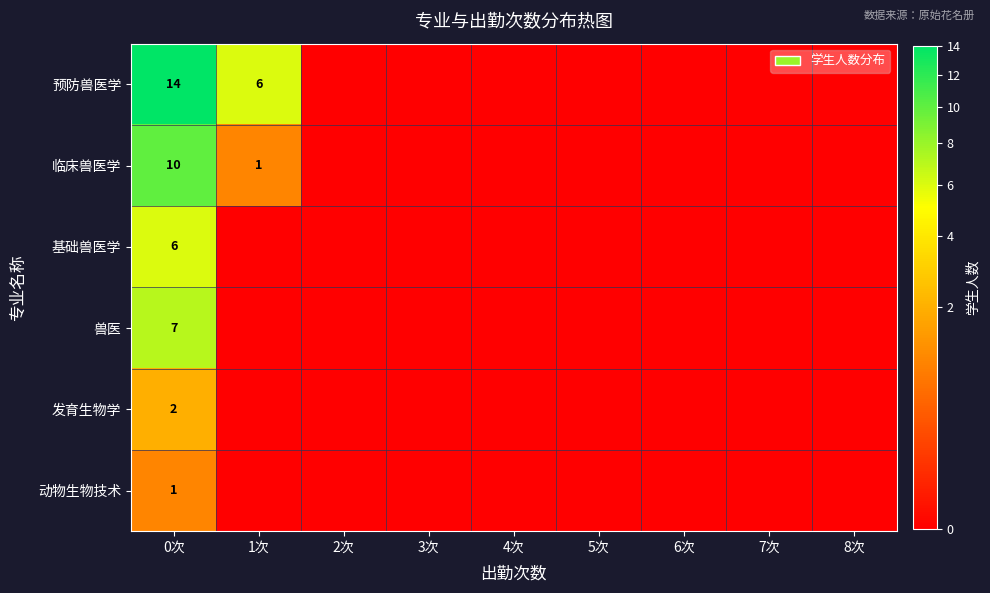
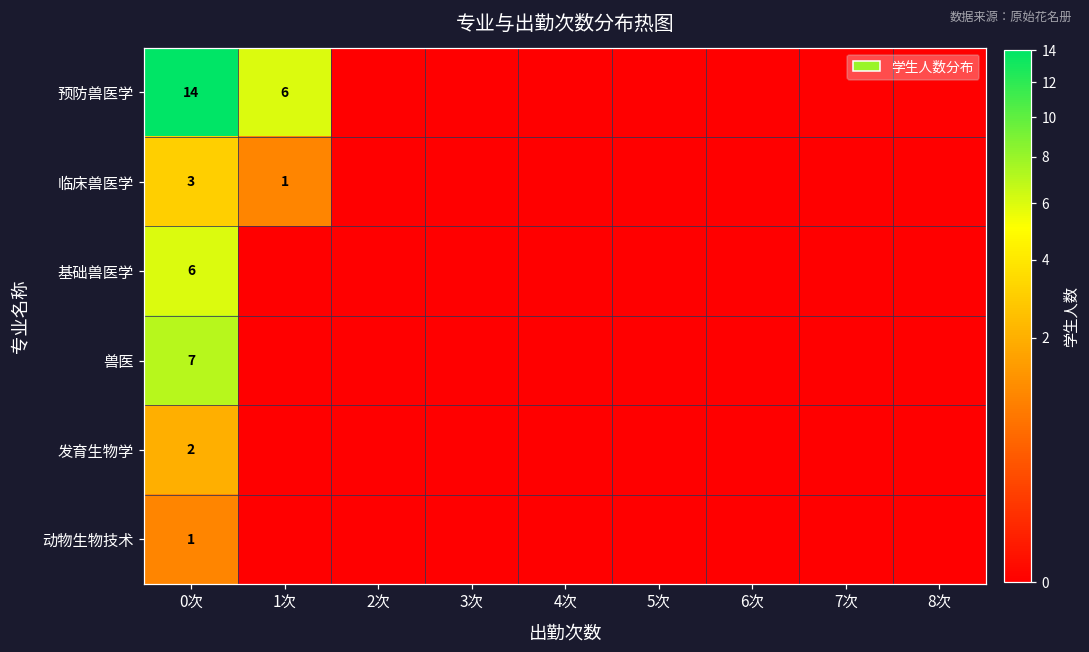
临床兽医学, 0次: 10 -> 3
